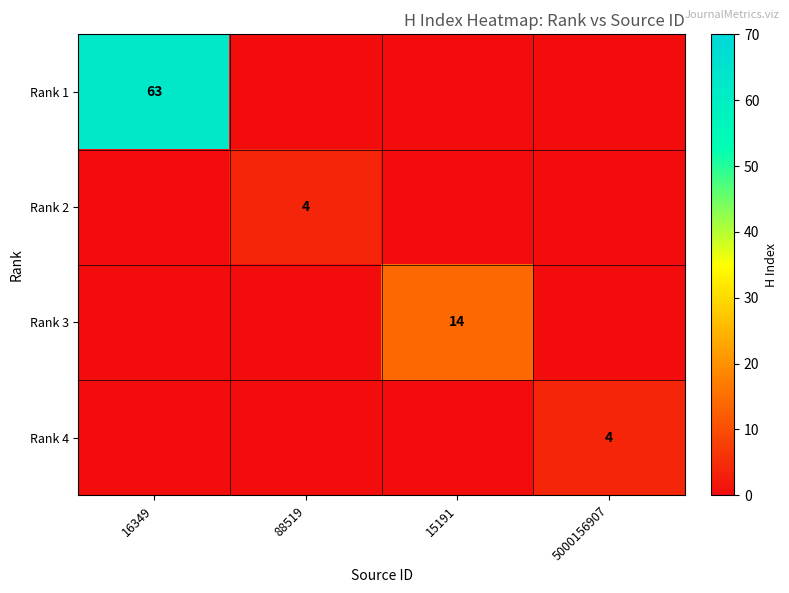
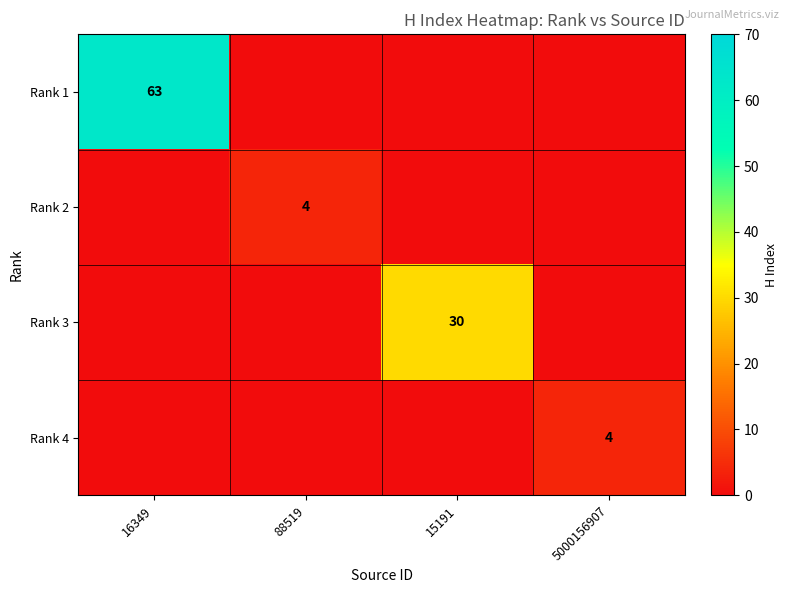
Rank 3, 15191: 14 -> 30
